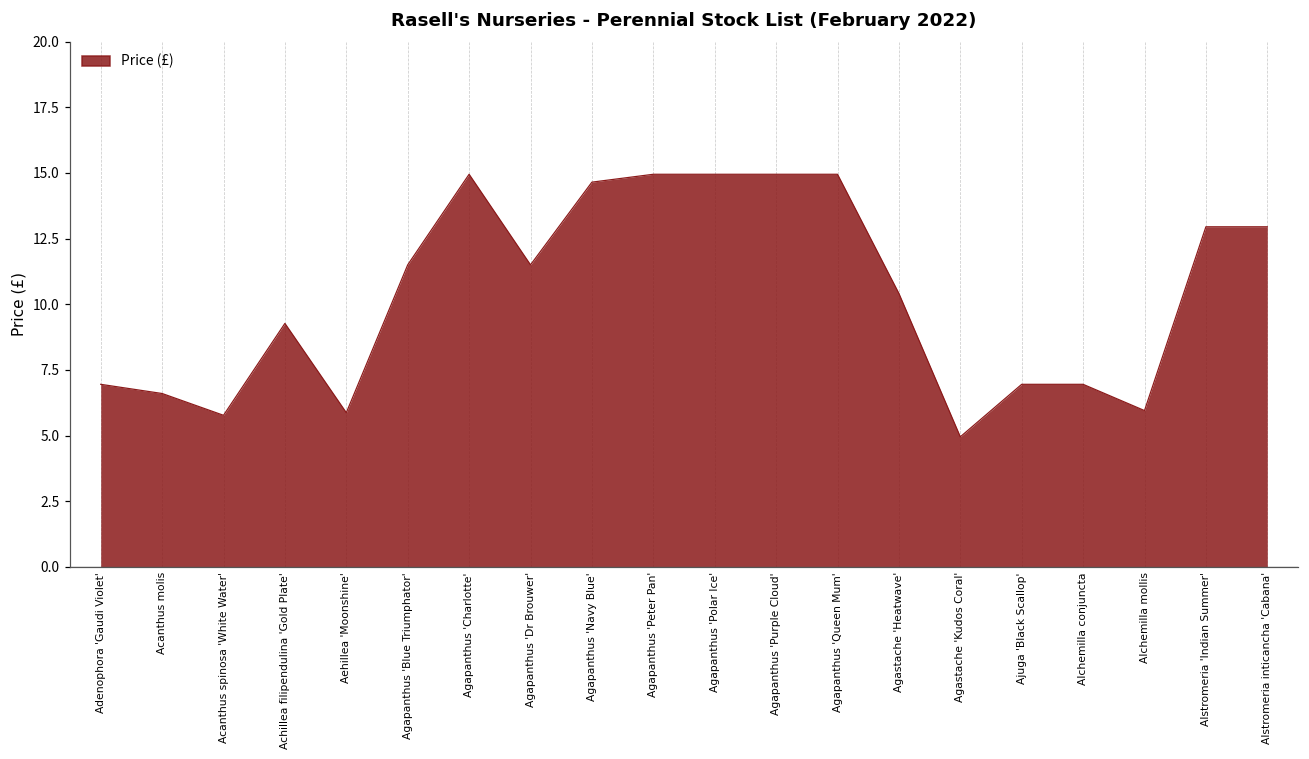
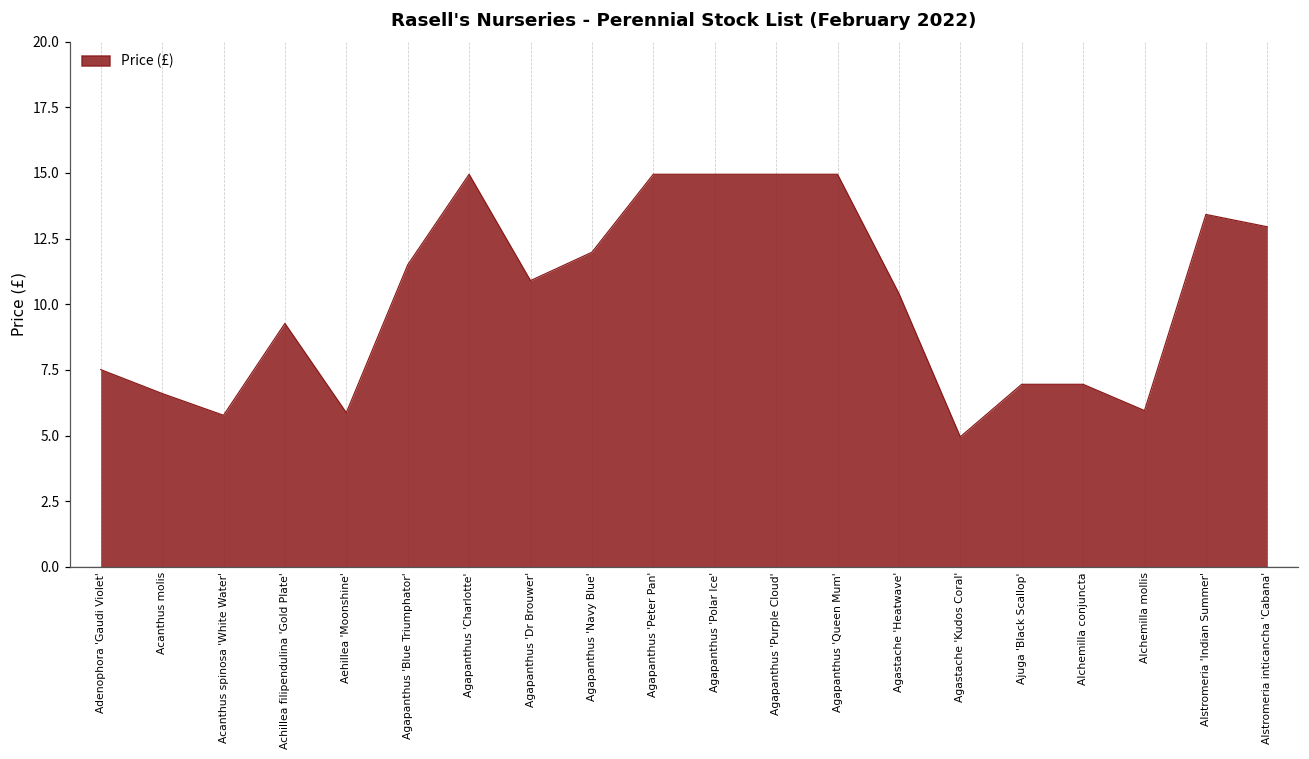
Adenophora 'Gaudi Violet': 7.0 -> 7.5
Agapanthus 'Dr Brouwer': 11.5 -> 10.9
Agapanthus 'Navy Blue': 14.7 -> 12.0
Alstromeria 'Indian Summer': 13.0 -> 13.4
